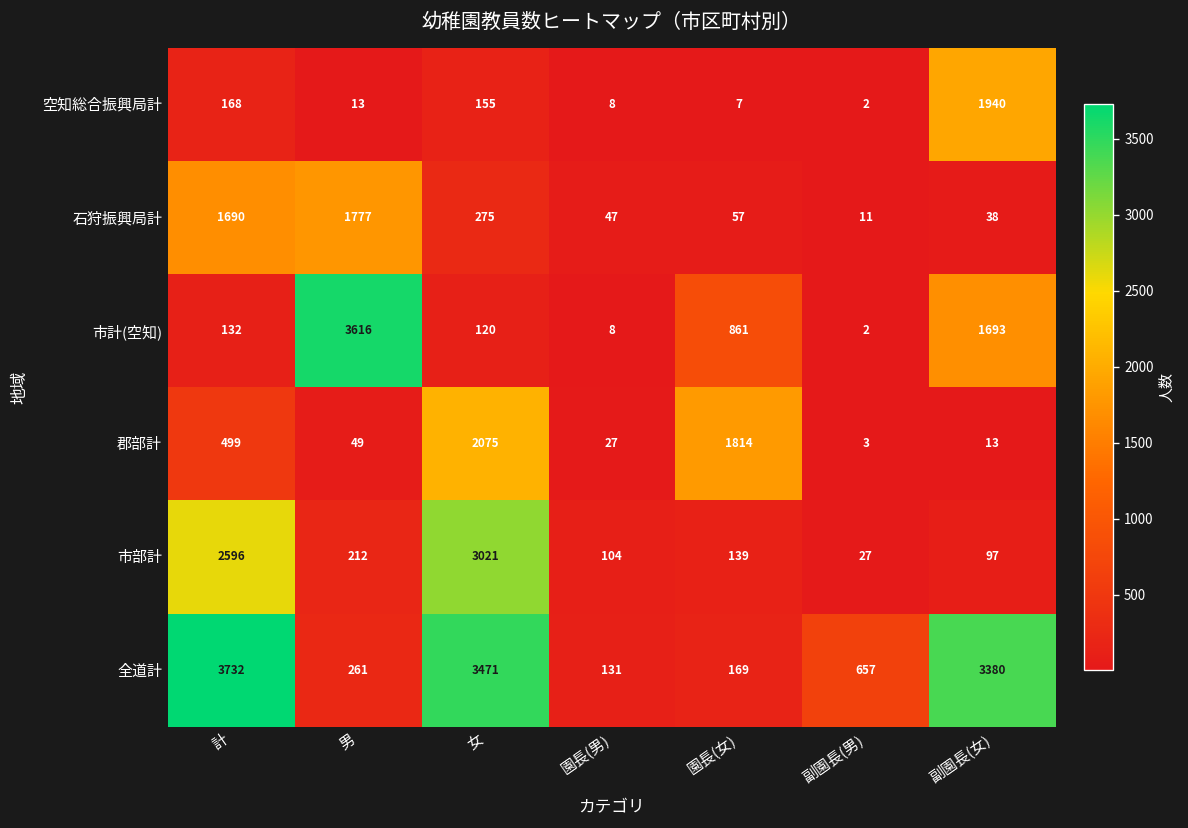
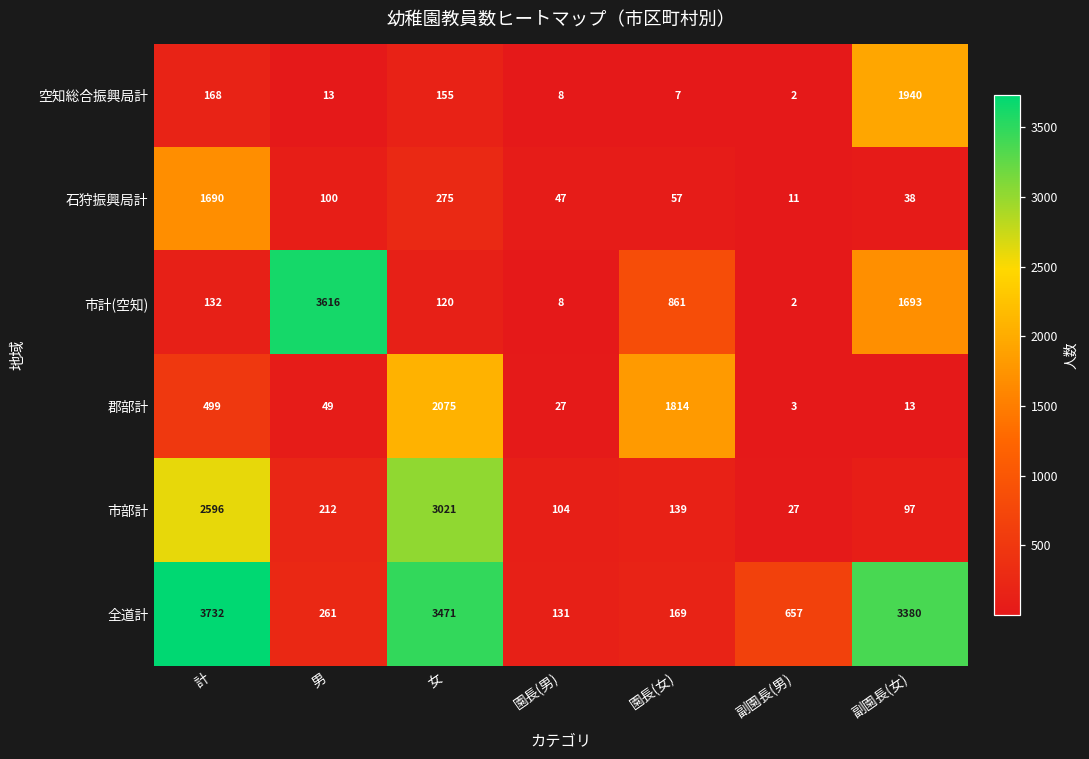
石狩振興局計, 男: 1777 -> 100
